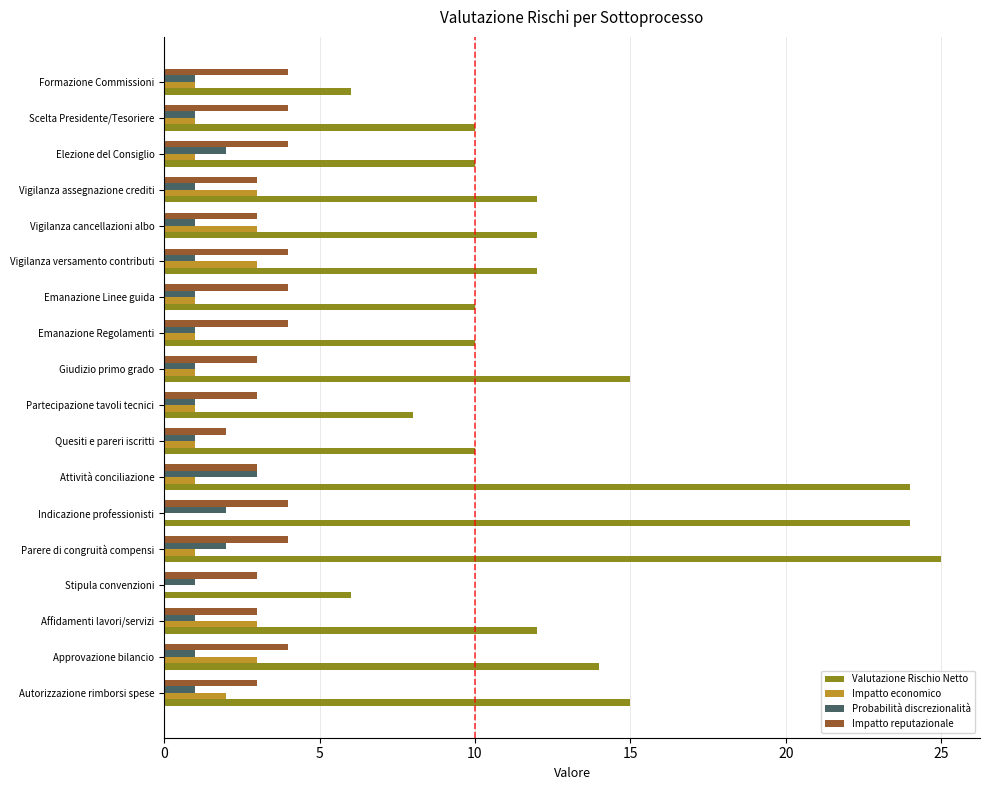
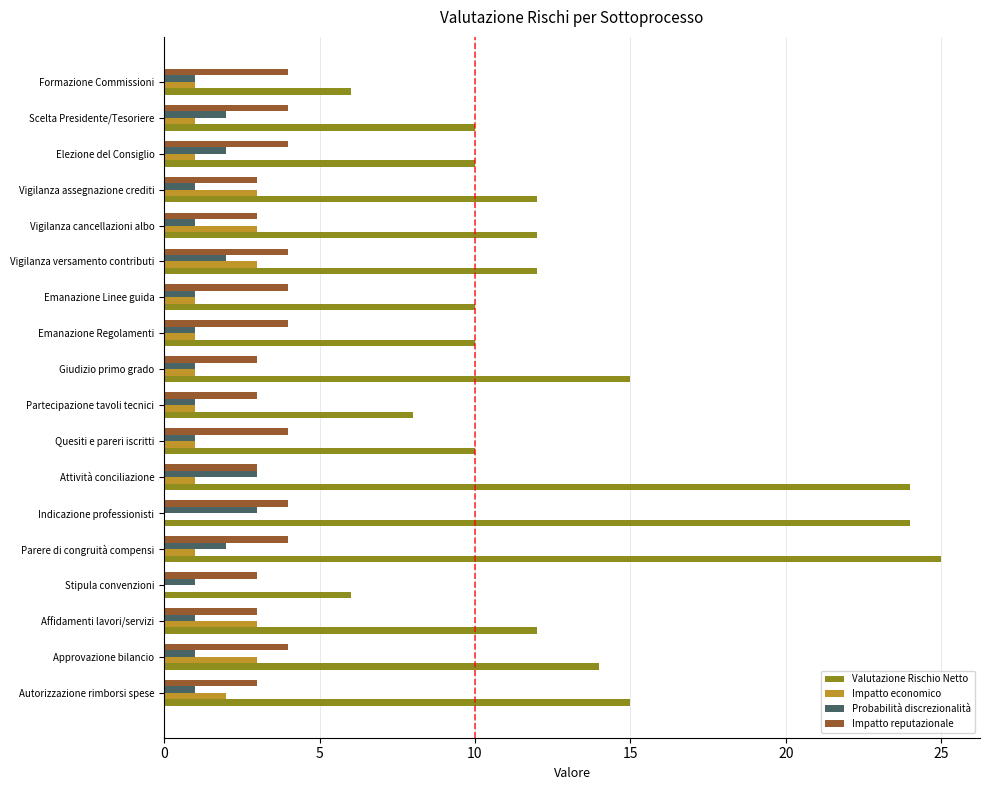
Probabilità discrezionalità, Scelta Presidente/Tesoriere: 1 -> 2
Probabilità discrezionalità, Vigilanza versamento contributi: 1 -> 2
Impatto reputazionale, Quesiti e pareri iscritti: 2 -> 4
Probabilità discrezionalità, Indicazione professionisti: 2 -> 3
